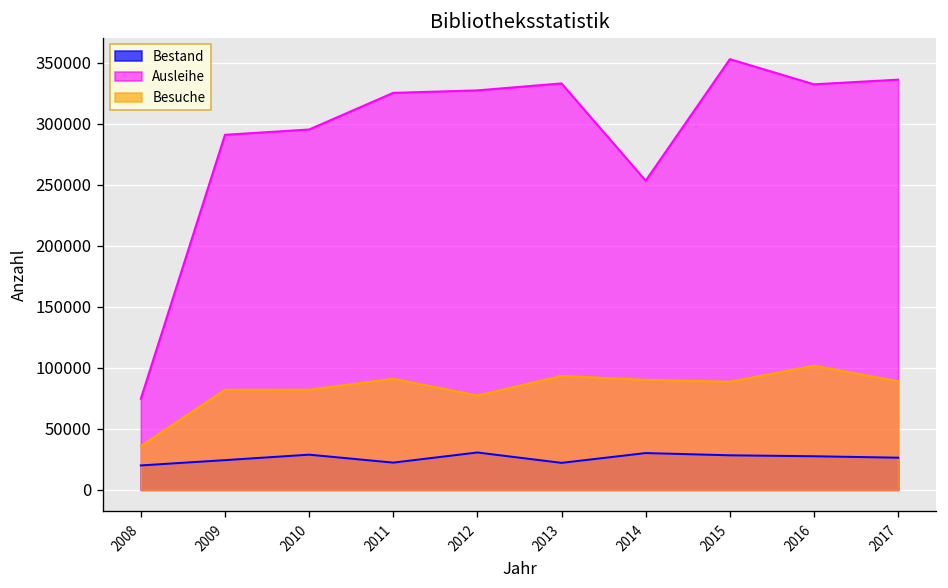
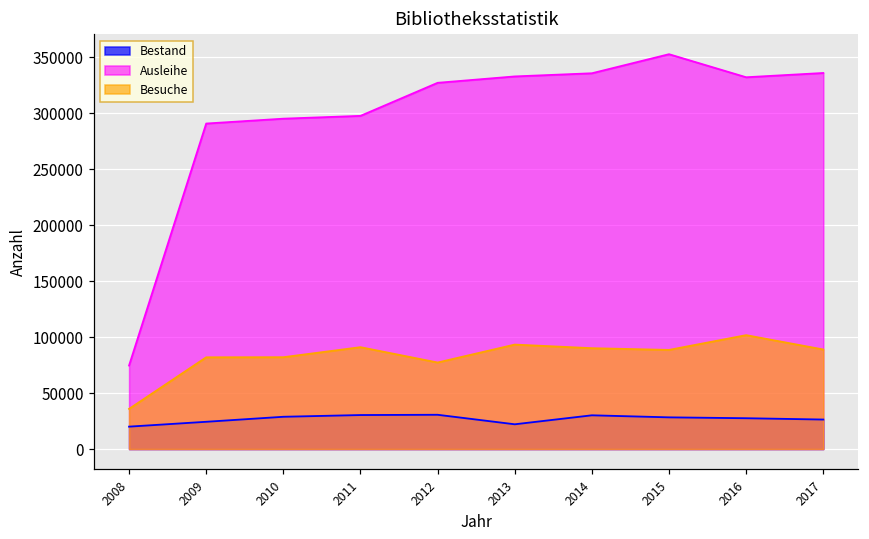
Bestand, 2011: 22000 -> 30000
Ausleihe, 2011: 325000 -> 298000
Ausleihe, 2014: 253000 -> 336000
